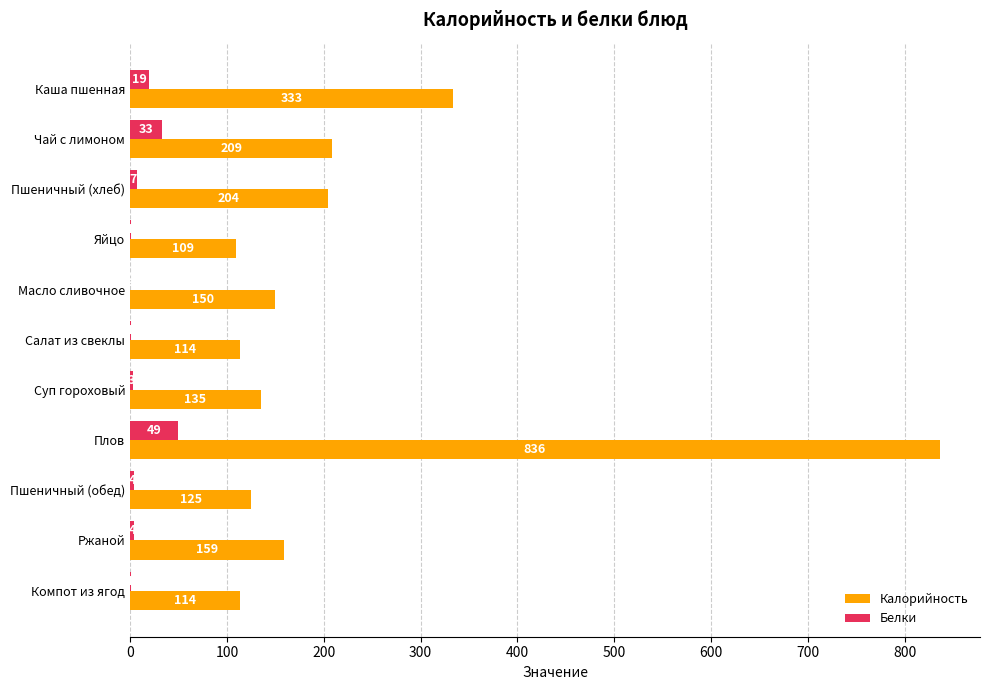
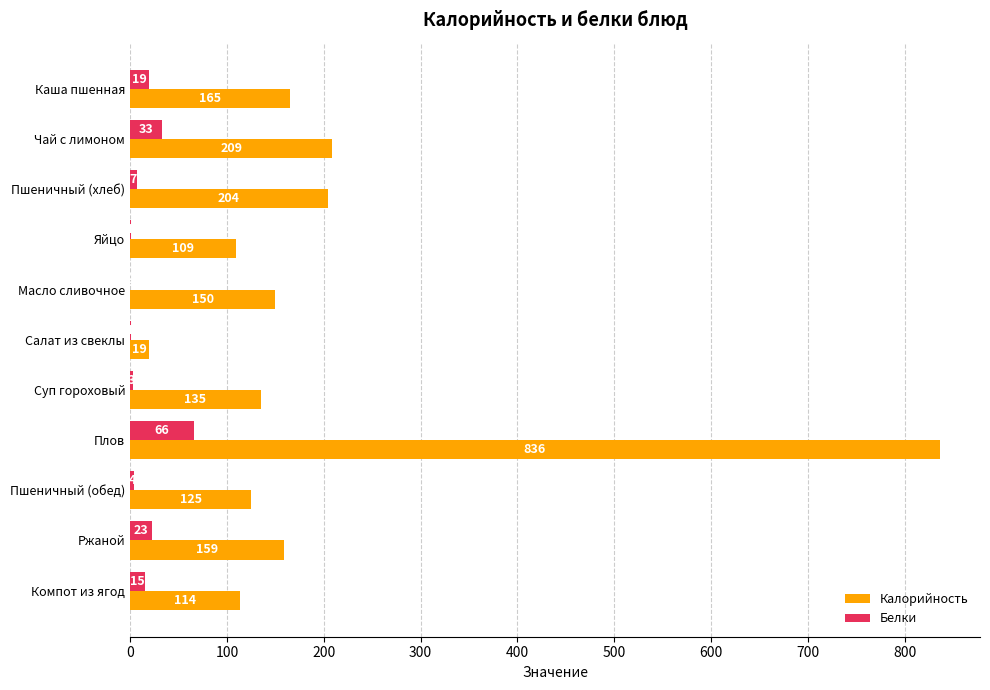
Калорийность, Каша пшенная: 333 -> 165
Калорийность, Салат из свеклы: 114 -> 19
Белки, Плов: 49 -> 66
Белки, Ржаной: 0 -> 20
Белки, Компот из ягод: 0 -> 20
